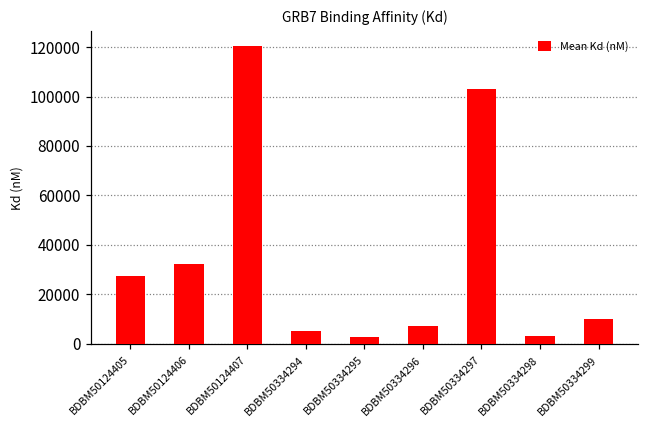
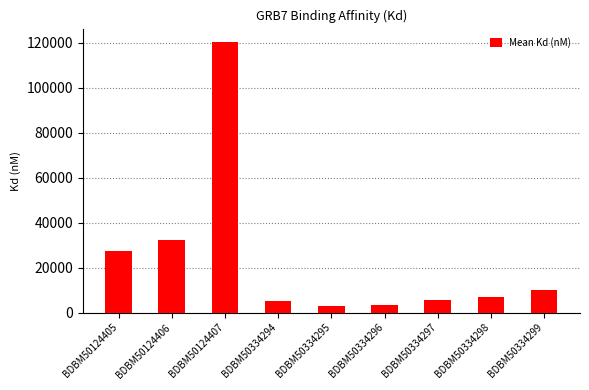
BDBM50334296: 7000 -> 3000
BDBM50334297: 103000 -> 6000
BDBM50334298: 3000 -> 7000
